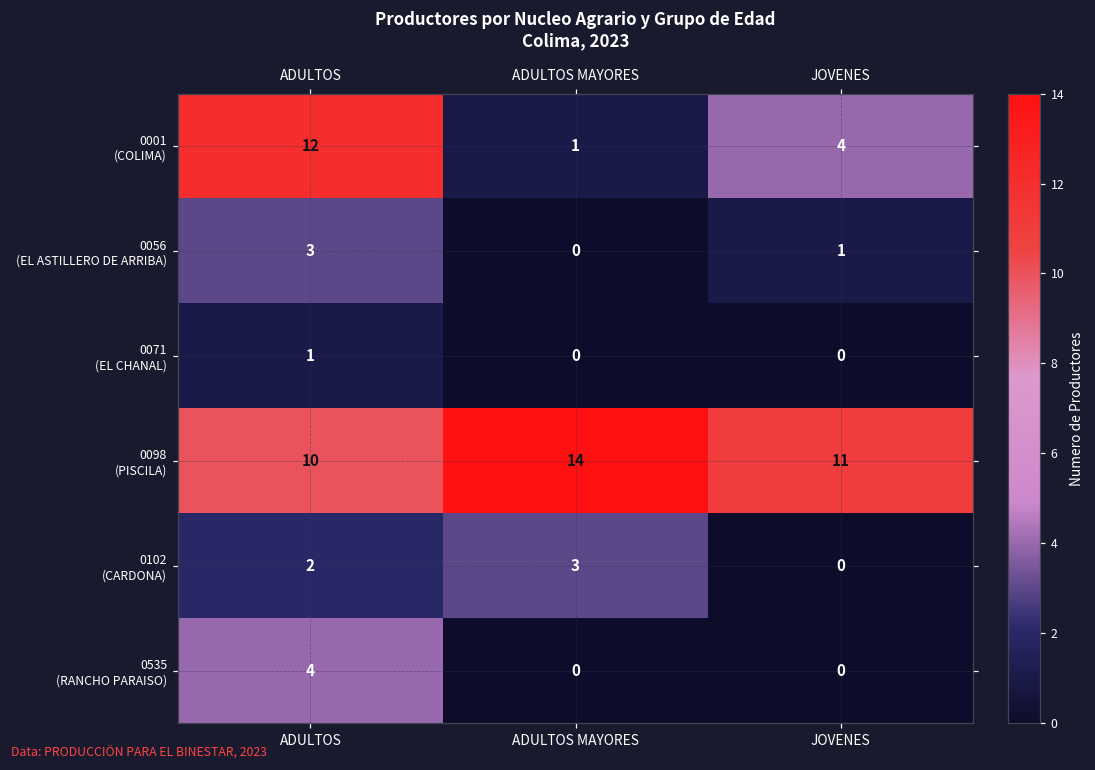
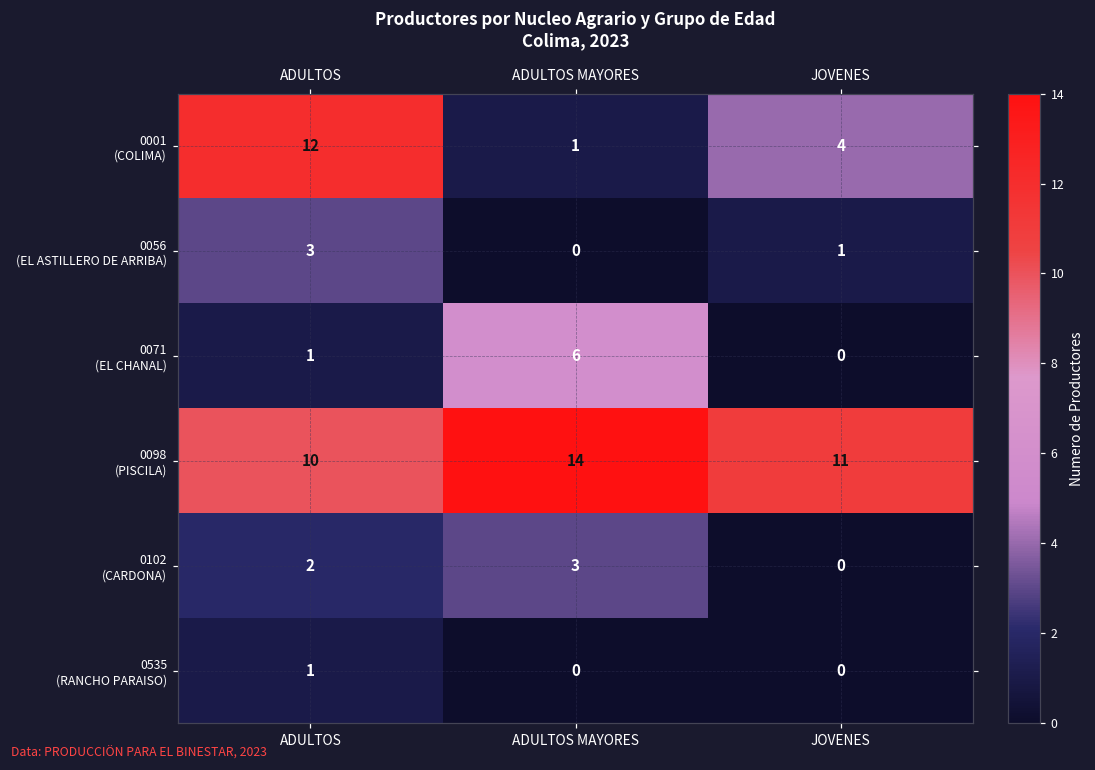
0071 (EL CHANAL), ADULTOS MAYORES: 0 -> 6
0535 (RANCHO PARAISO), ADULTOS: 4 -> 1
